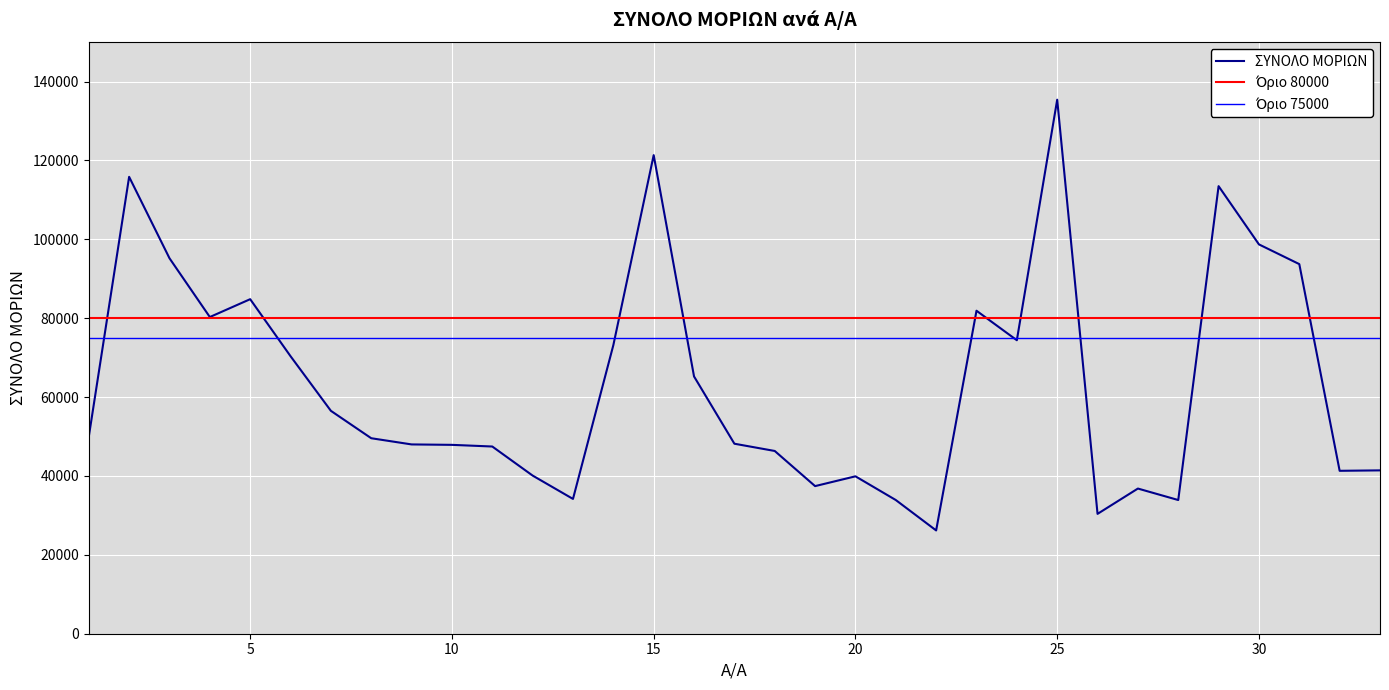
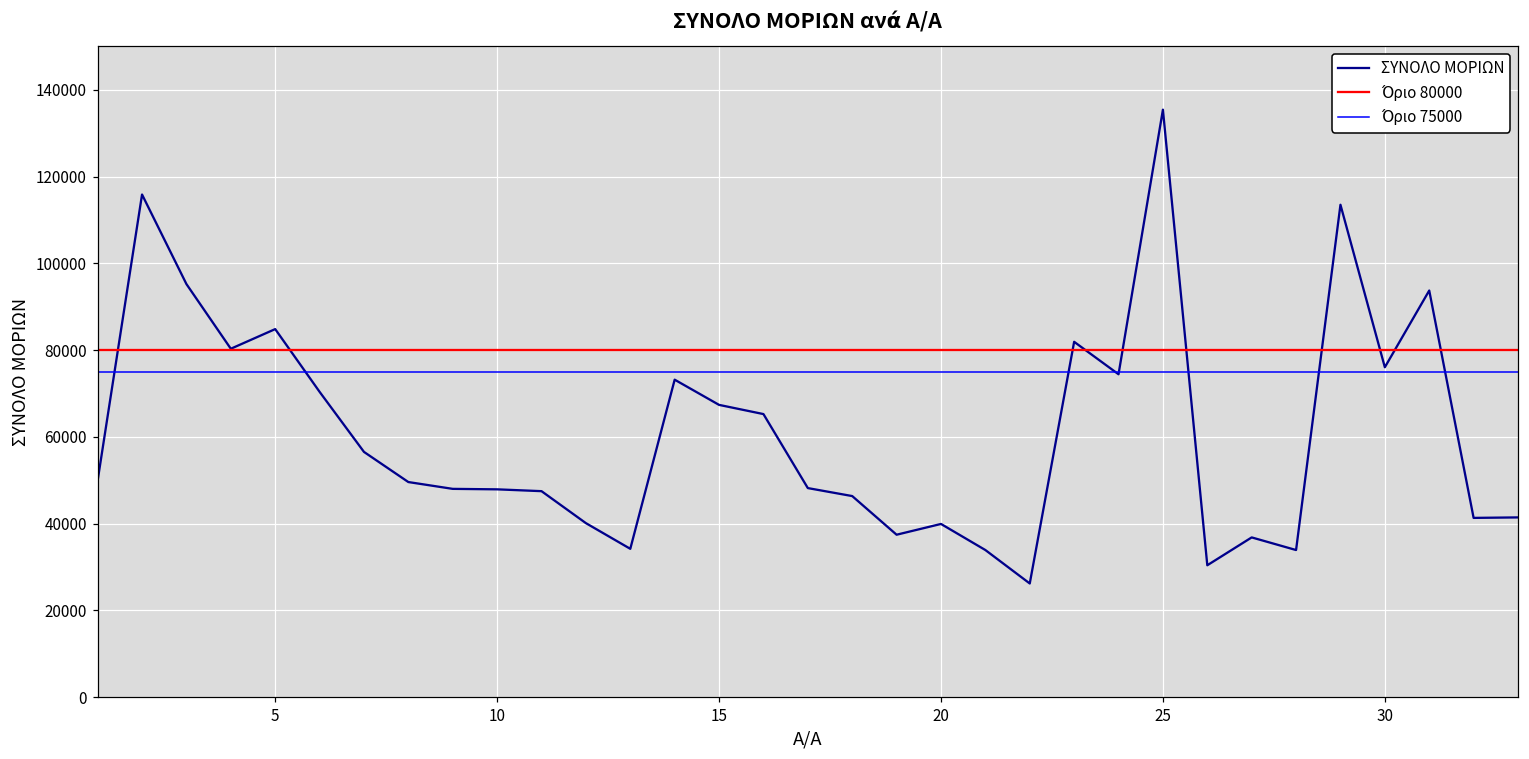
15: 121000 -> 67000
30: 99000 -> 76000
